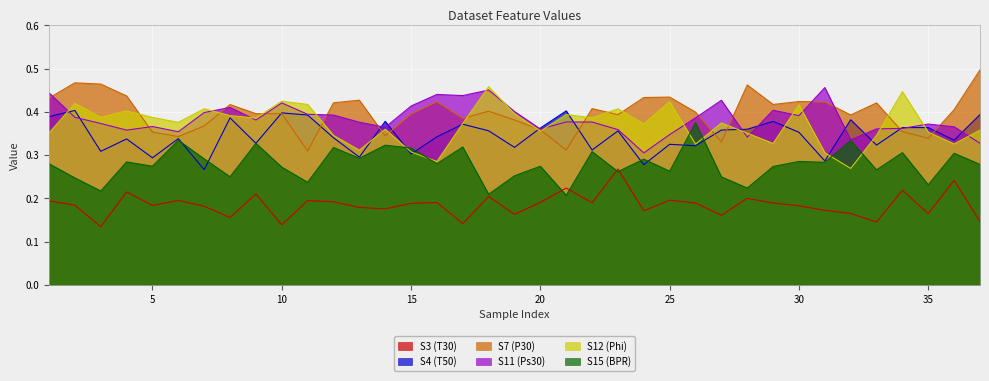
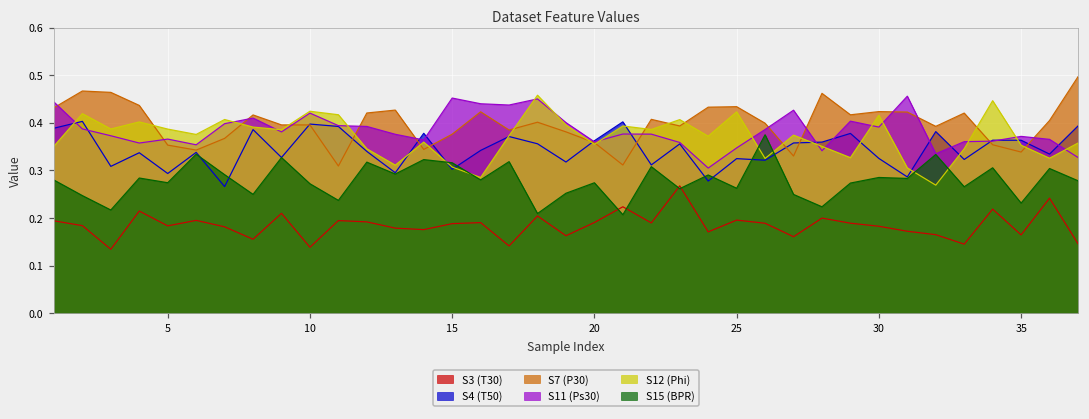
S7 (P30), 15: 0.40 -> 0.38
S11 (Ps30), 15: 0.41 -> 0.45
S4 (T50), 30: 0.35 -> 0.33
